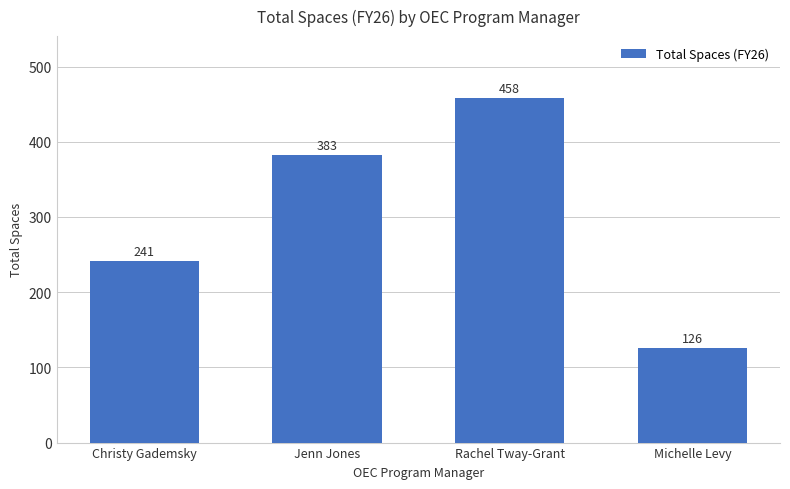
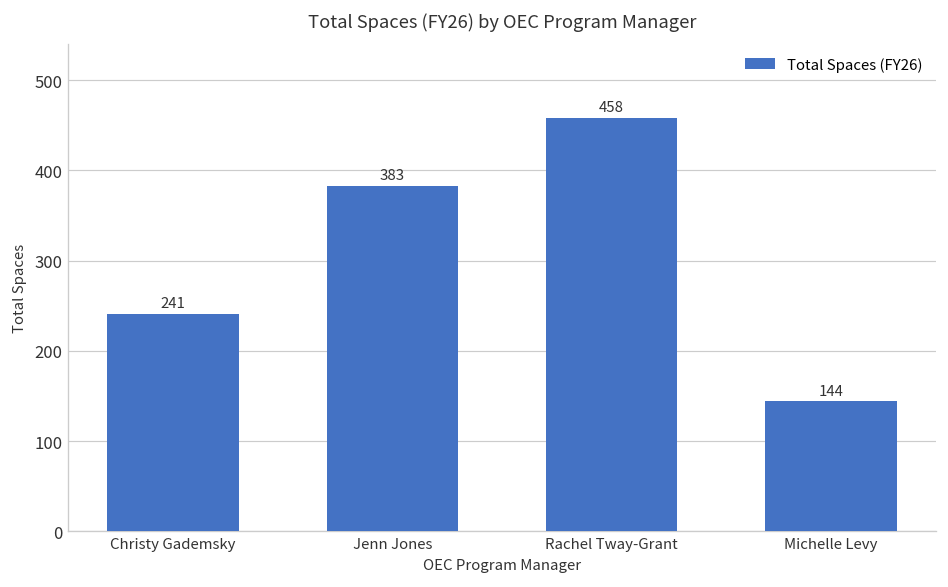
Michelle Levy: 126 -> 144
